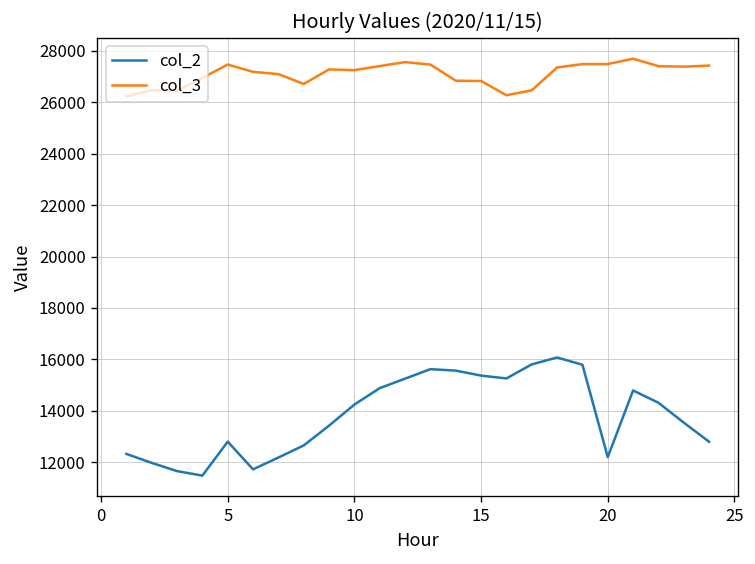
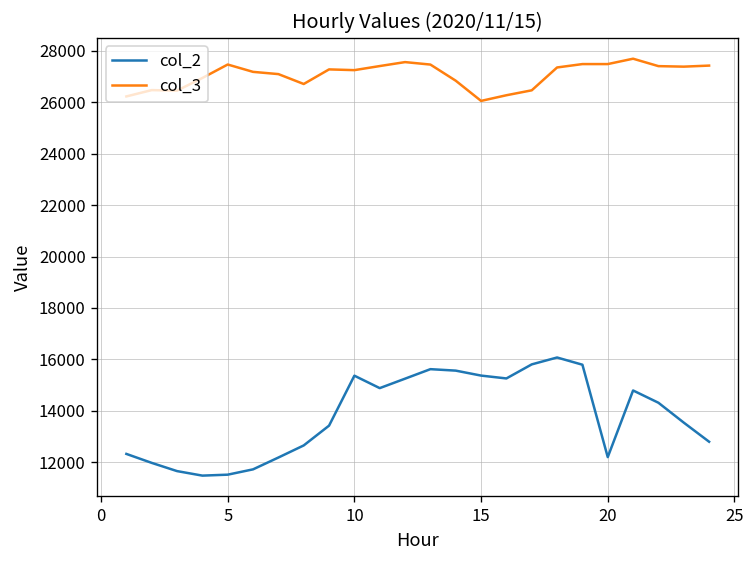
col_2, 5: 12800 -> 11500
col_2, 10: 14200 -> 15400
col_3, 15: 26800 -> 26100
